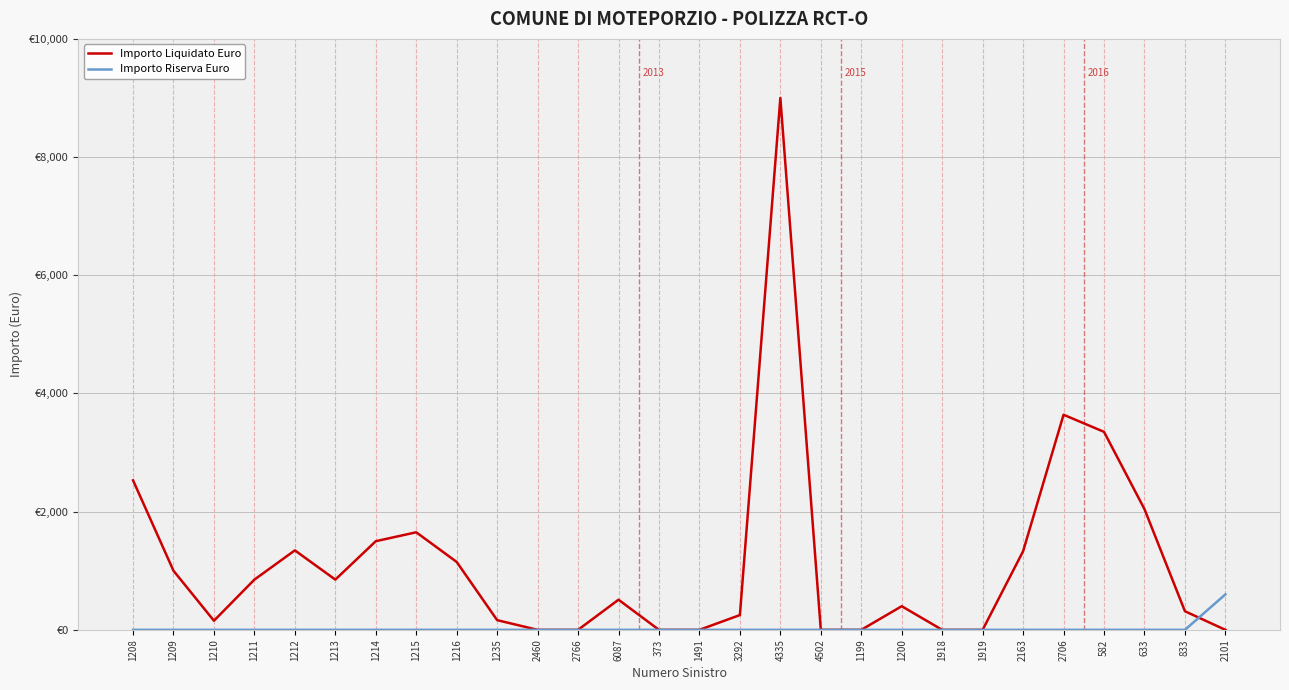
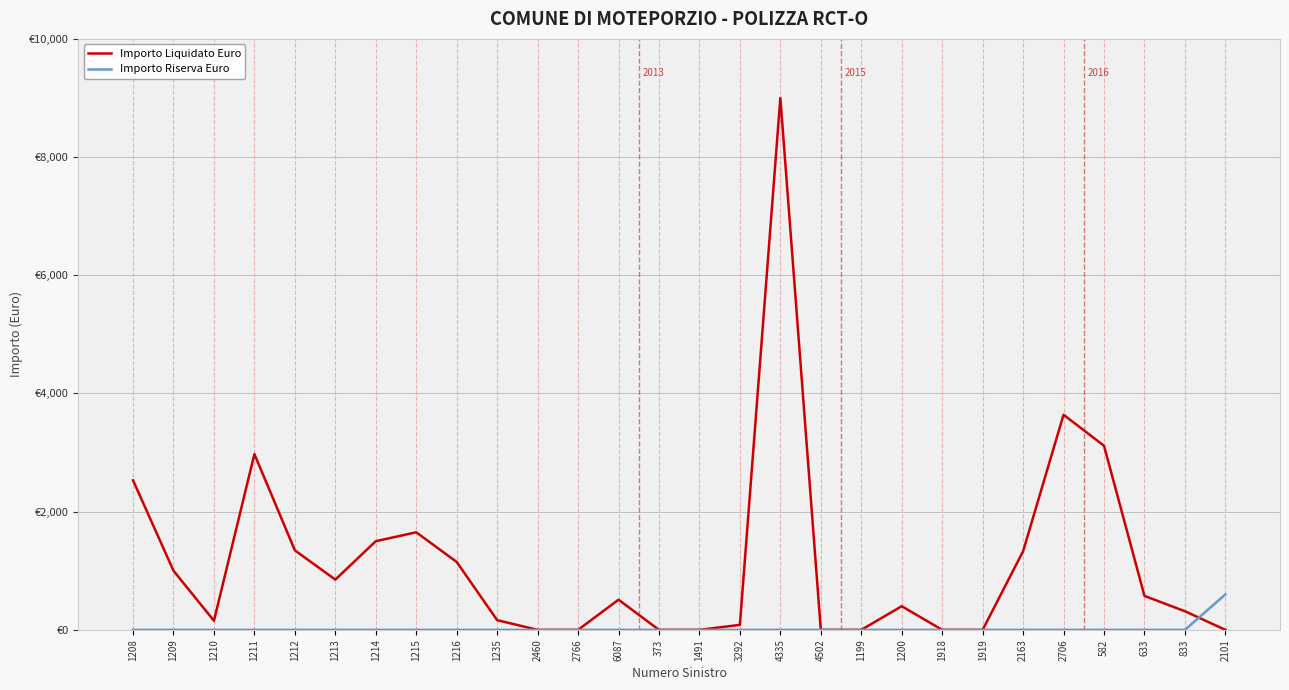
Importo Liquidato Euro, 1211: €900 -> €3,000
Importo Liquidato Euro, 3292: €300 -> €100
Importo Liquidato Euro, 582: €3,400 -> €3,100
Importo Liquidato Euro, 633: €2,000 -> €600
